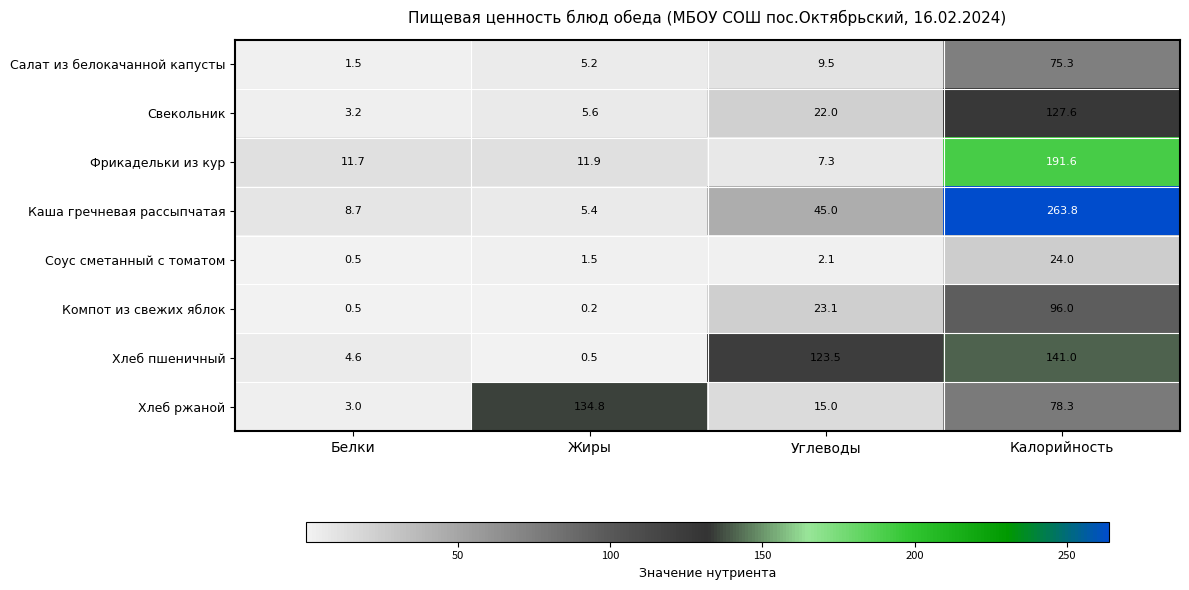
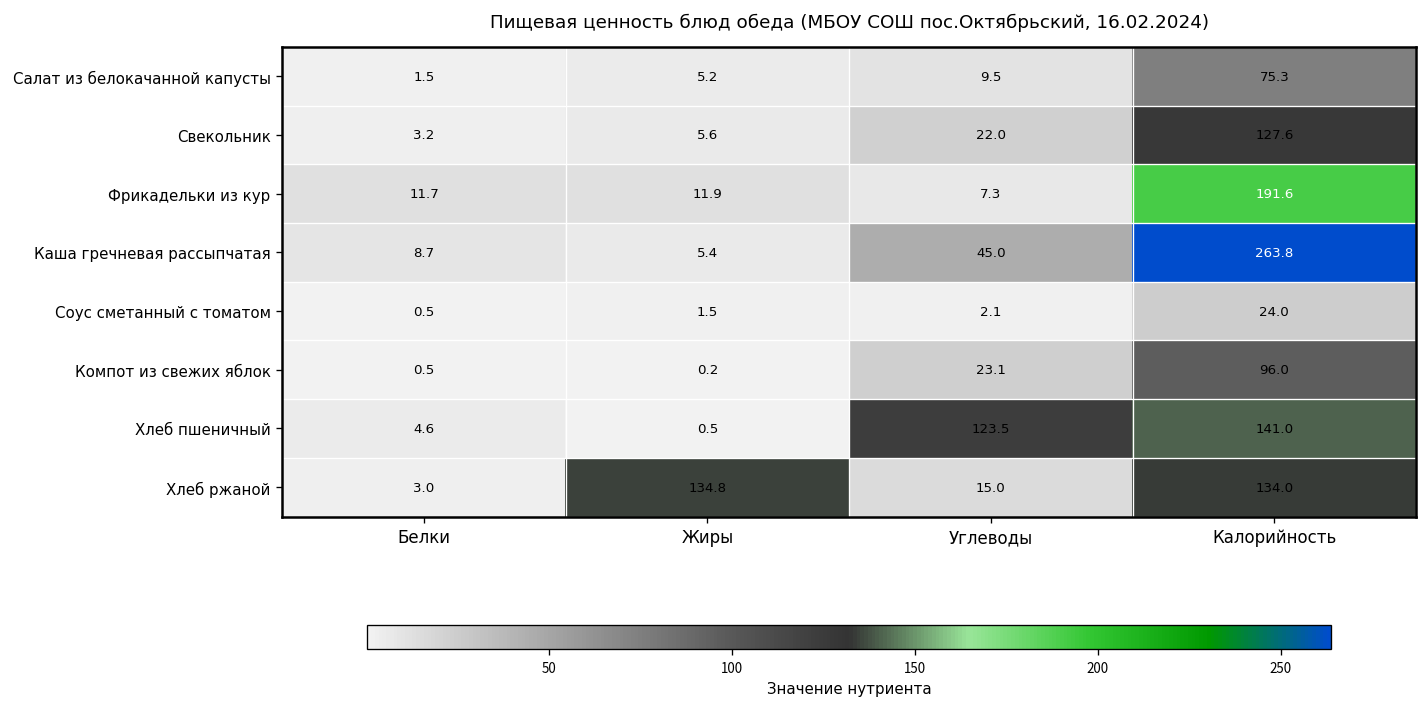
Хлеб ржаной, Калорийность: 78.3 -> 134.0
